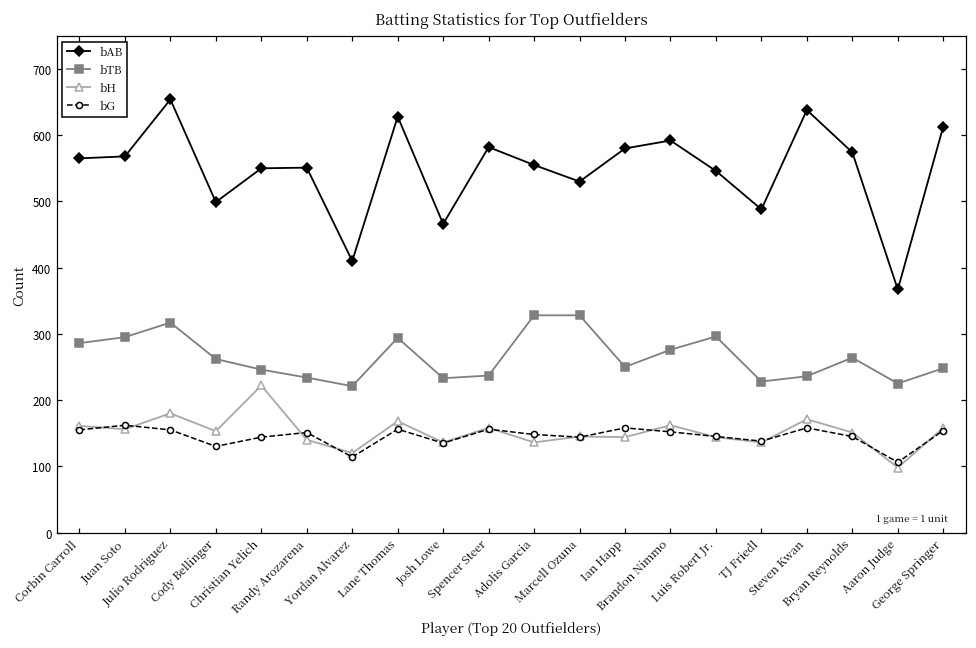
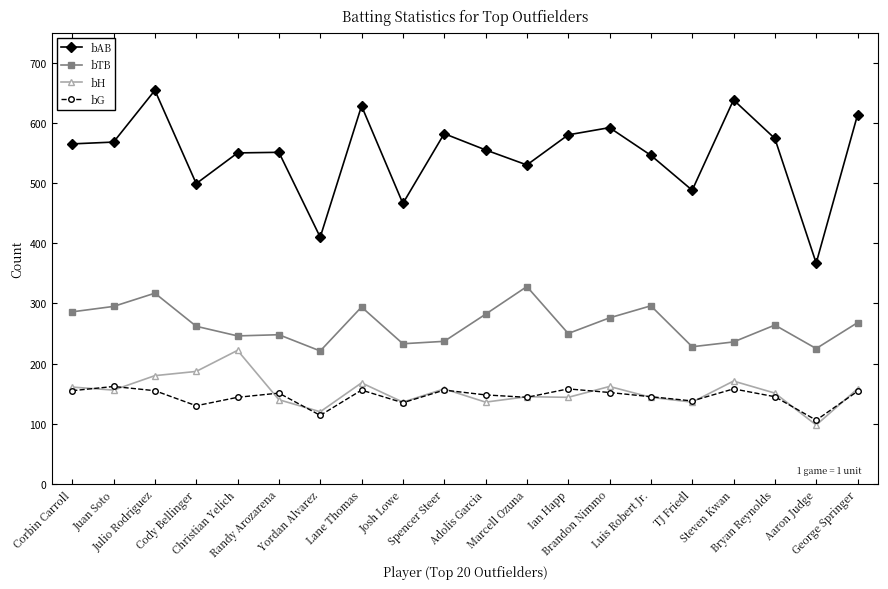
bH, Cody Bellinger: 150 -> 190
bTB, Randy Arozarena: 230 -> 250
bTB, Adolis Garcia: 330 -> 280
bTB, George Springer: 250 -> 270
